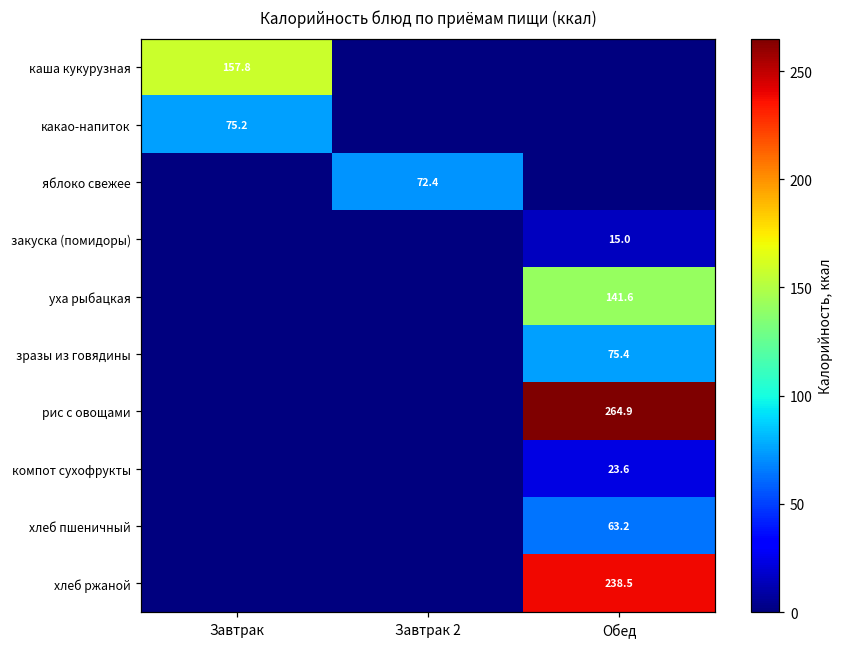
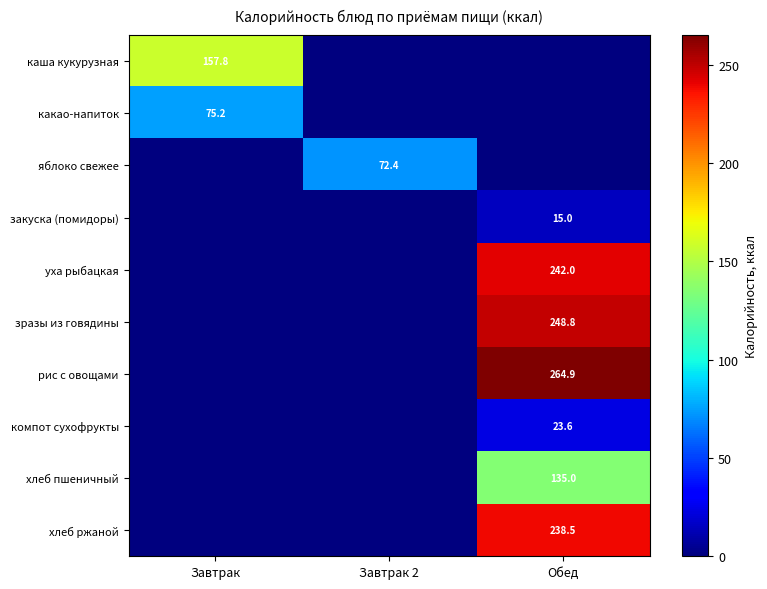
уха рыбацкая, Обед: 141.6 -> 242.0
зразы из говядины, Обед: 75.4 -> 248.8
хлеб пшеничный, Обед: 63.2 -> 135.0
